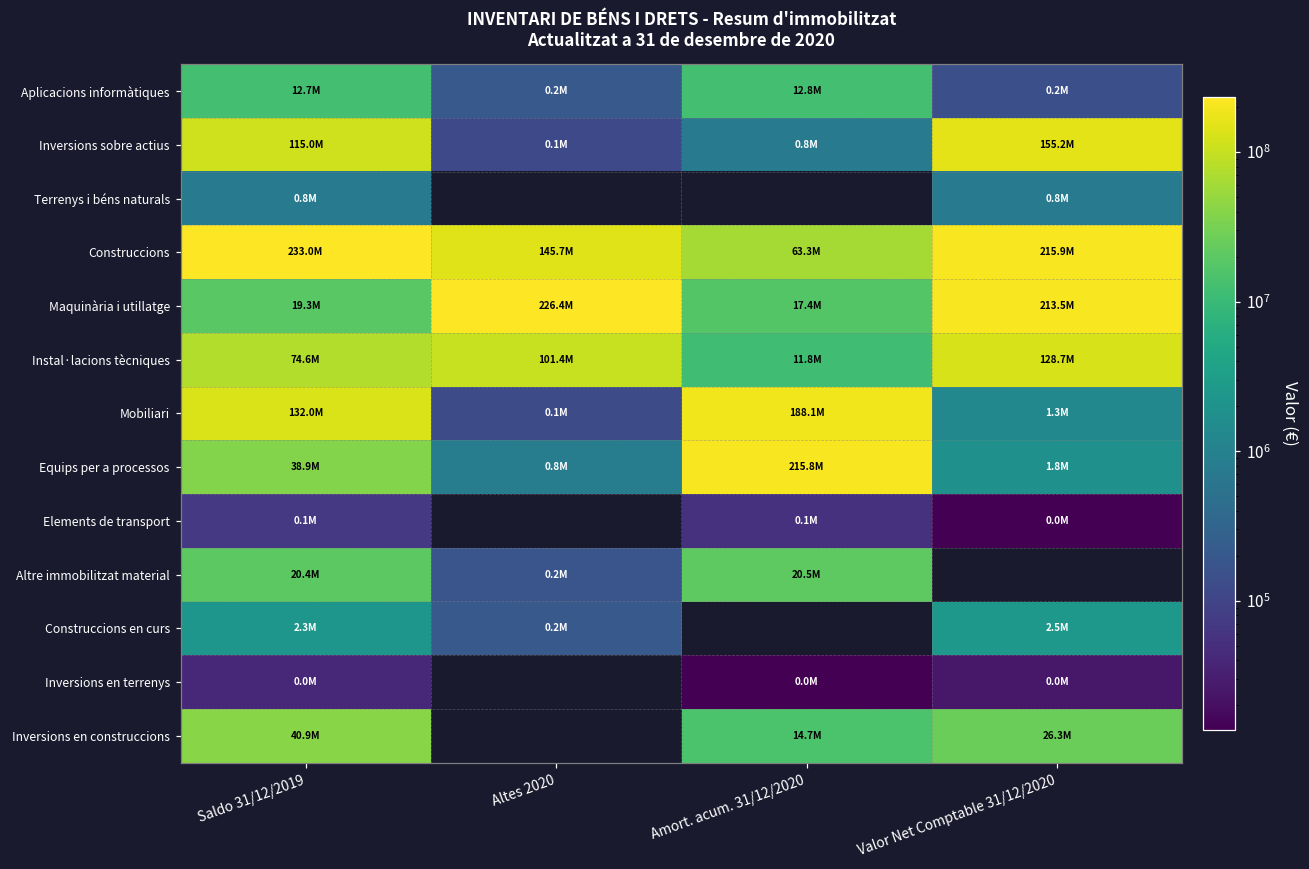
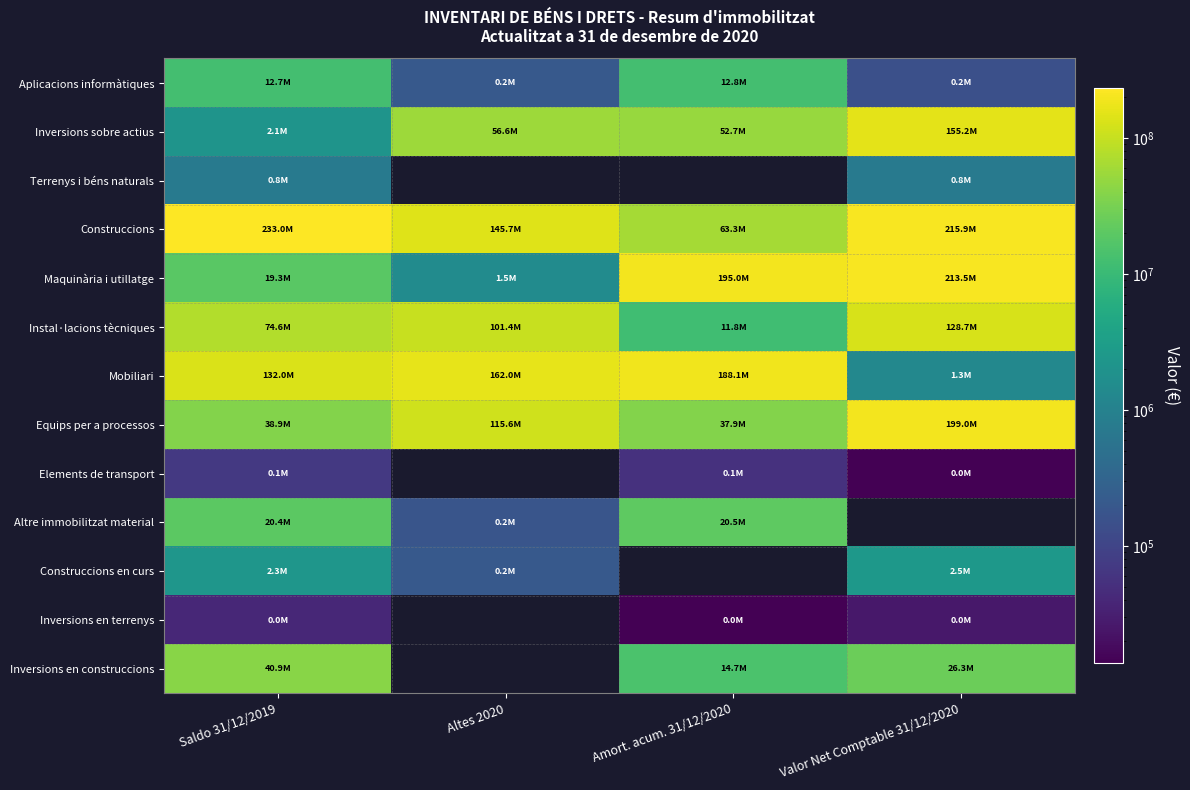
Inversions sobre actius, Saldo 31/12/2019: 115.0M -> 2.1M
Inversions sobre actius, Altes 2020: 0.1M -> 56.6M
Inversions sobre actius, Amort. acum. 31/12/2020: 0.8M -> 52.7M
Maquinària i utillatge, Altes 2020: 226.4M -> 1.5M
Maquinària i utillatge, Amort. acum. 31/12/2020: 17.4M -> 195.0M
Mobiliari, Altes 2020: 0.1M -> 162.0M
Equips per a processos, Altes 2020: 0.8M -> 115.6M
Equips per a processos, Amort. acum. 31/12/2020: 215.8M -> 37.9M
Equips per a processos, Valor Net Comptable 31/12/2020: 1.8M -> 199.0M
